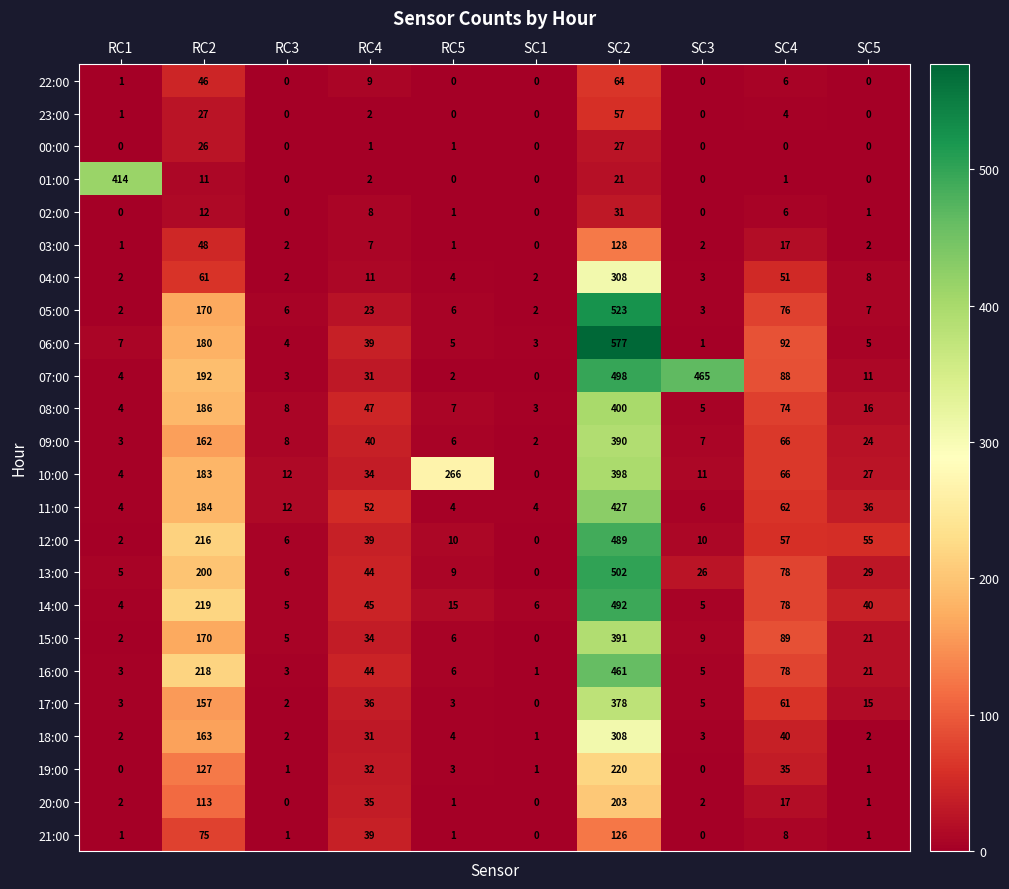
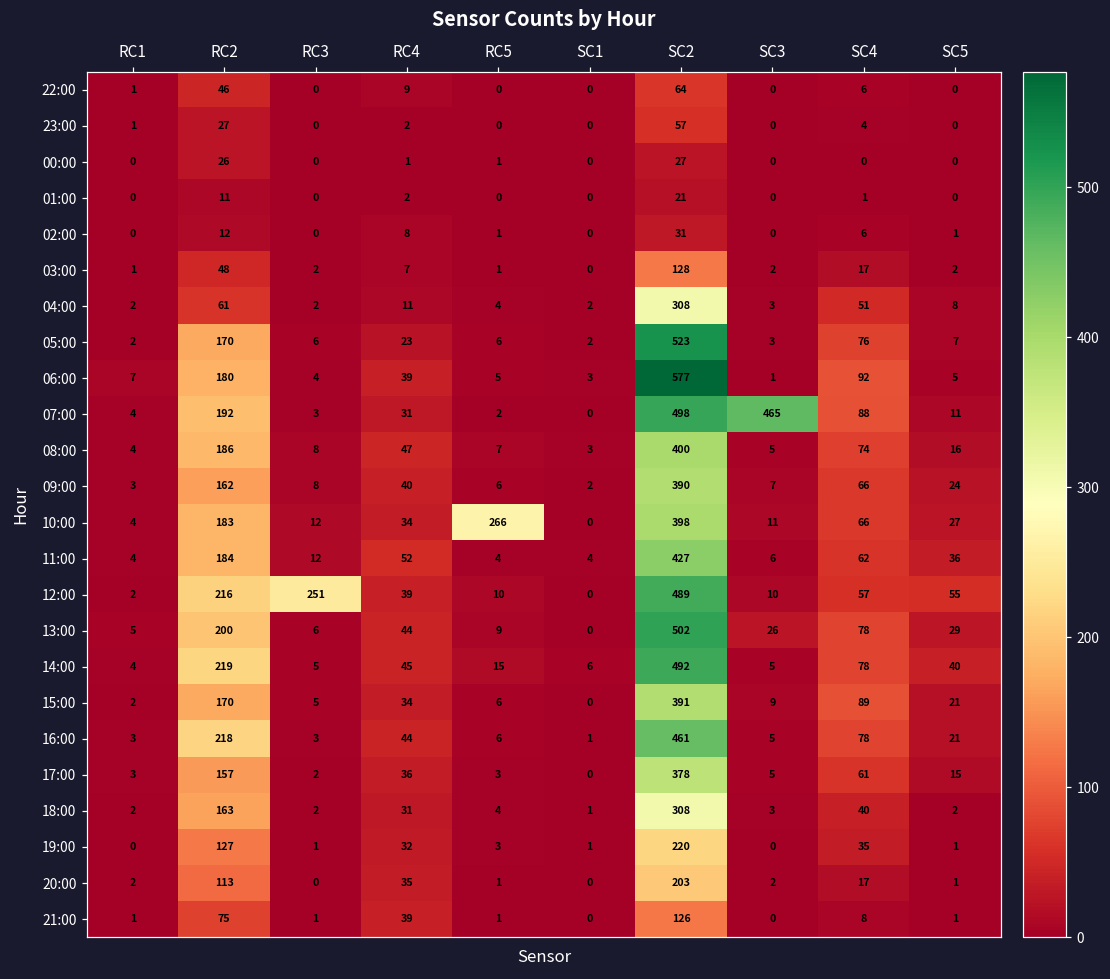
01:00, RC1: 414 -> 0
12:00, RC3: 6 -> 251
